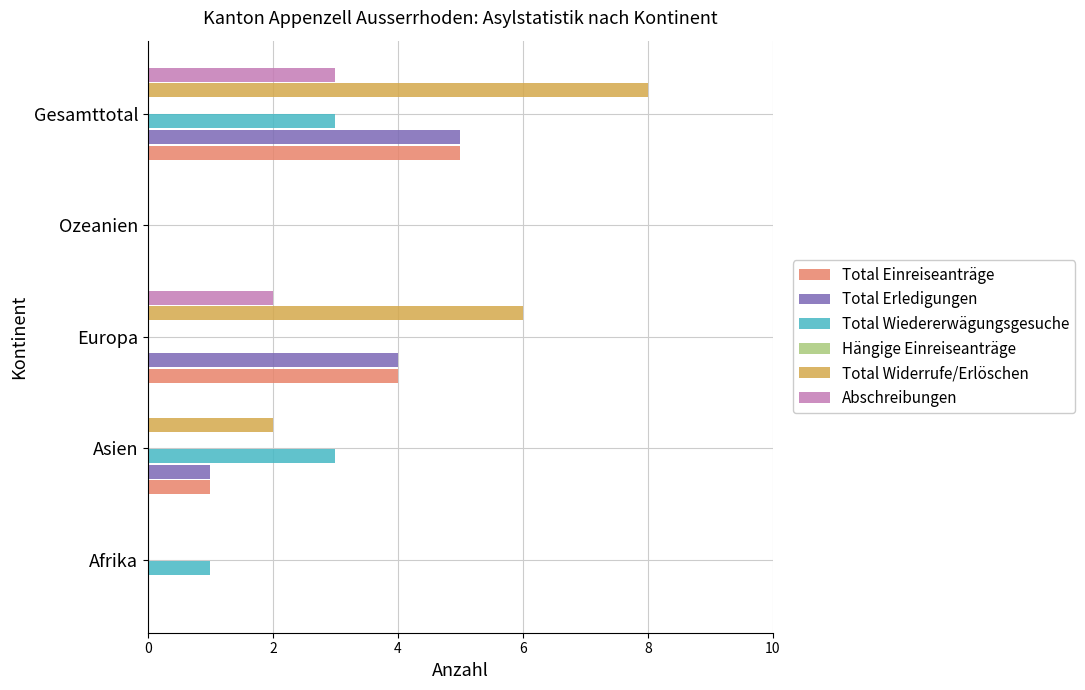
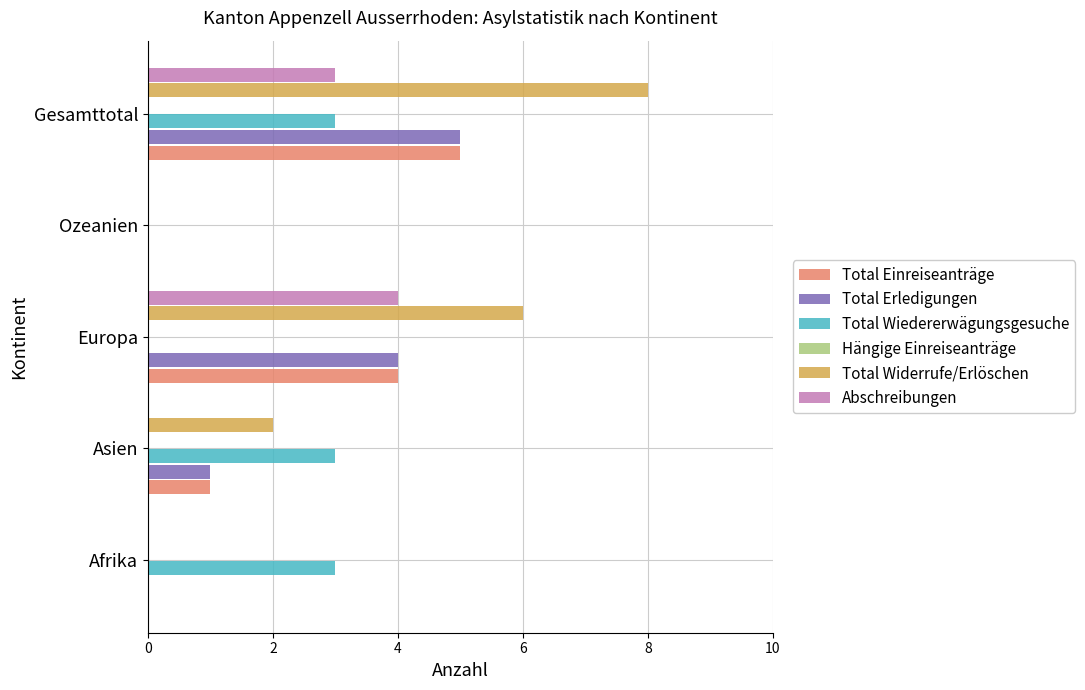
Abschreibungen, Europa: 2 -> 4
Total Wiedererwägungsgesuche, Afrika: 1 -> 3
